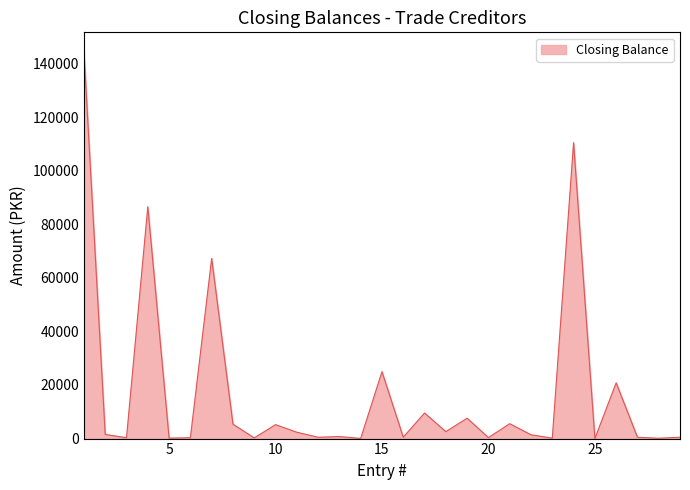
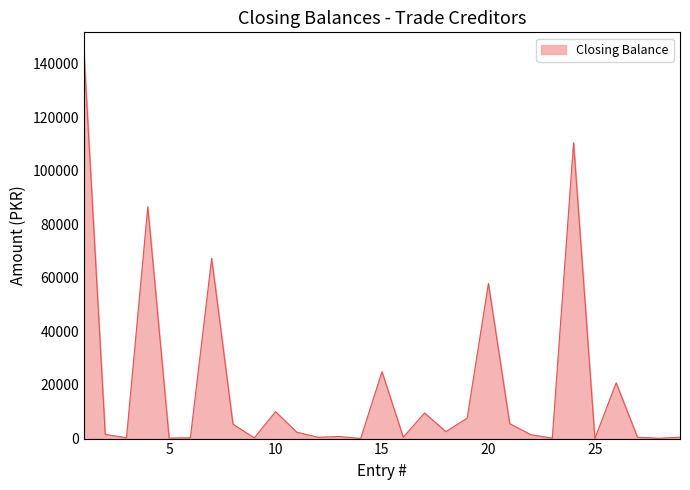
10: 5000 -> 10000
20: 0 -> 58000
